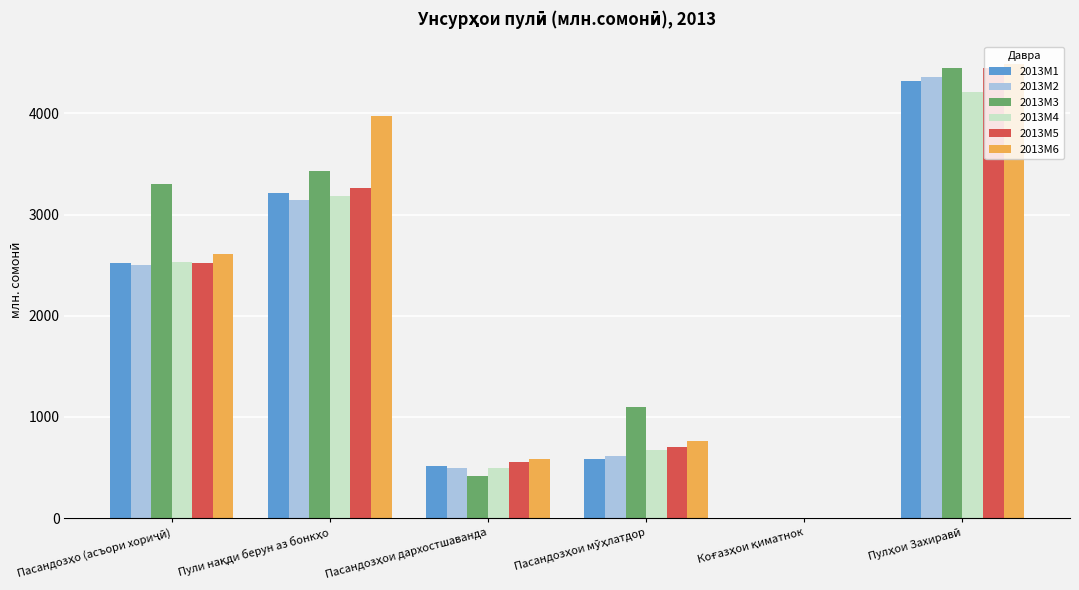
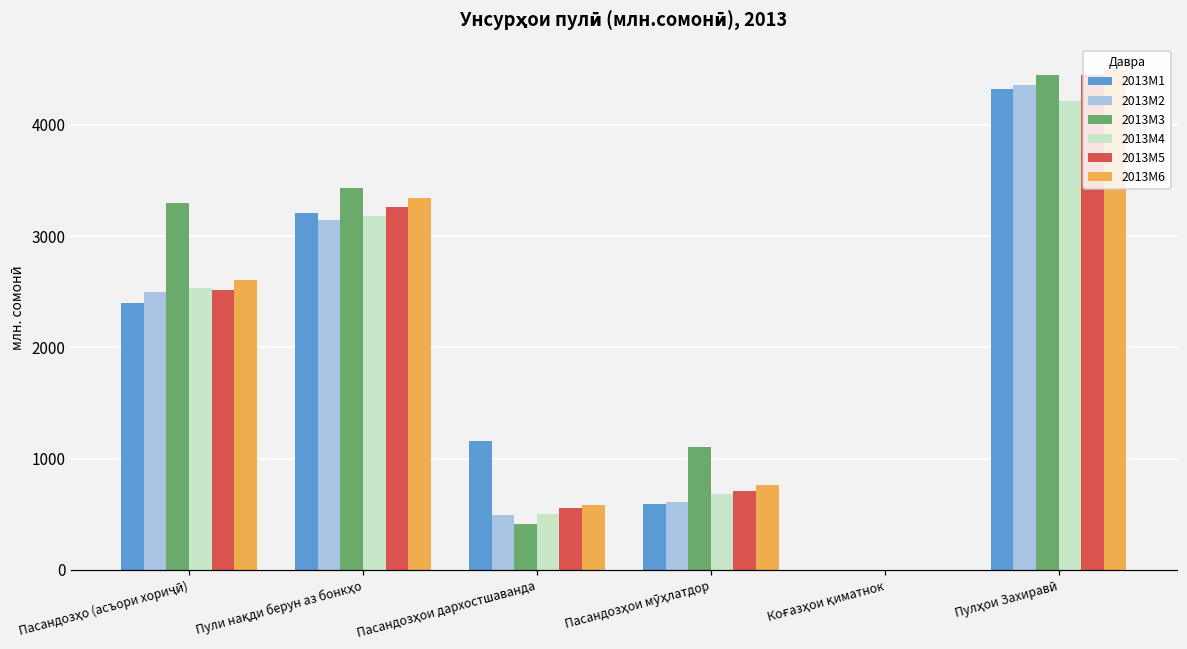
2013M1, Пасандозҳо (асъори хориҷӣ): 2520 -> 2400
2013M6, Пули нақди берун аз бонкҳо: 3980 -> 3340
2013M1, Пасандозҳои дархостшаванда: 520 -> 1160
